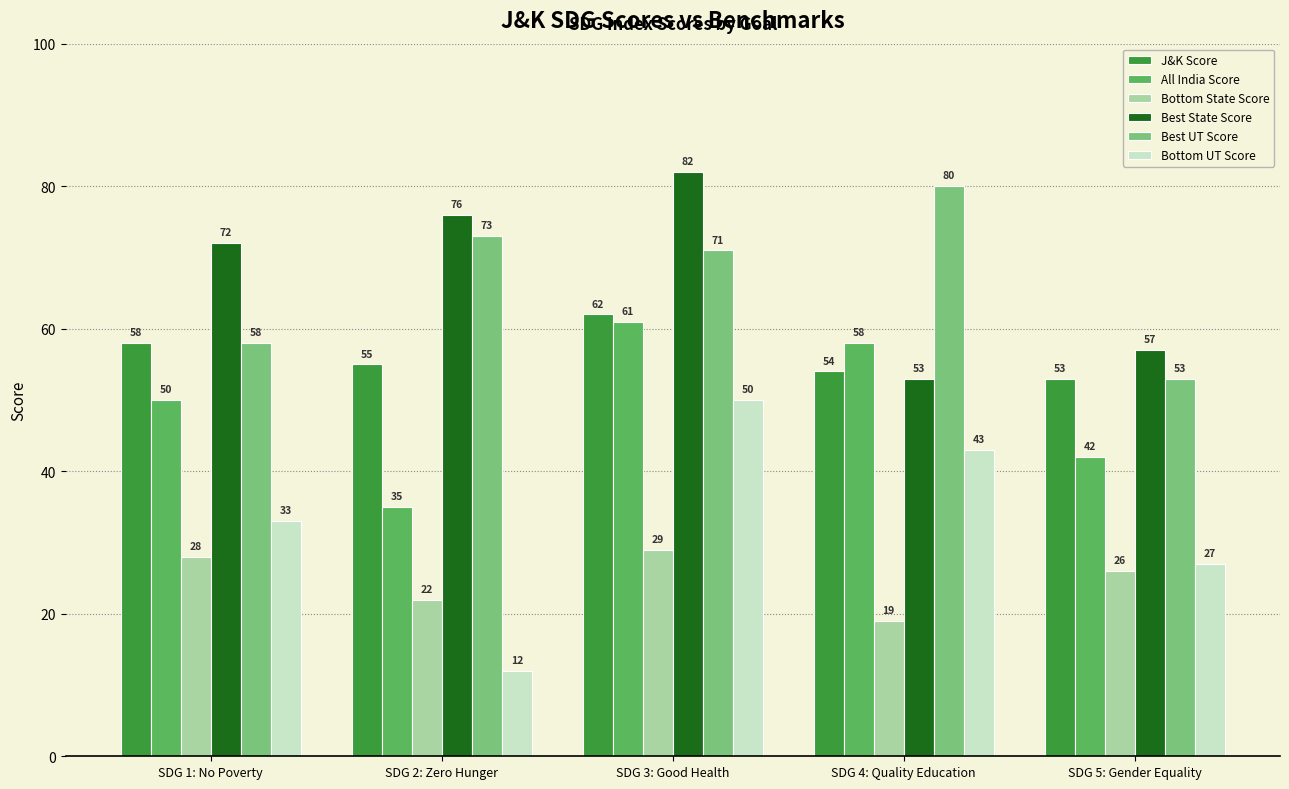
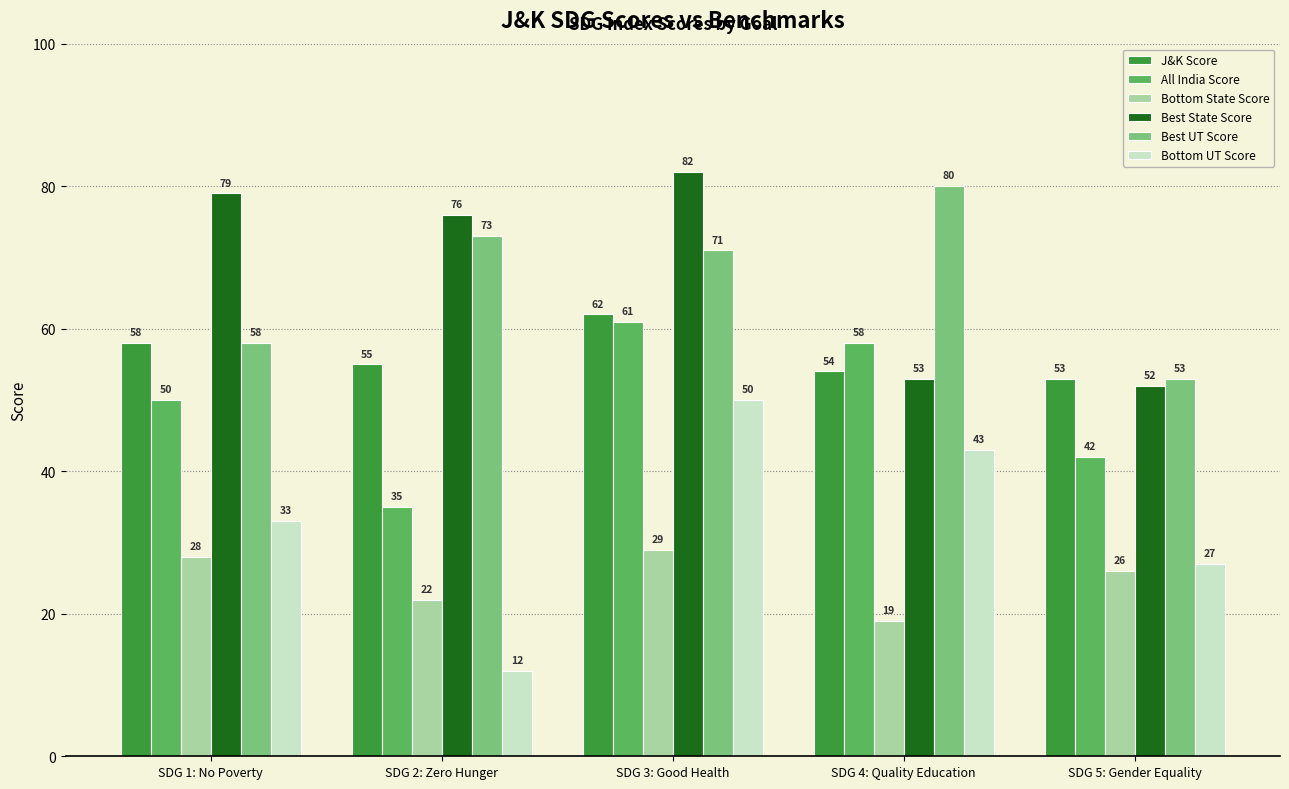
Best State Score, SDG 1: No Poverty: 72 -> 79
Best State Score, SDG 5: Gender Equality: 57 -> 52
